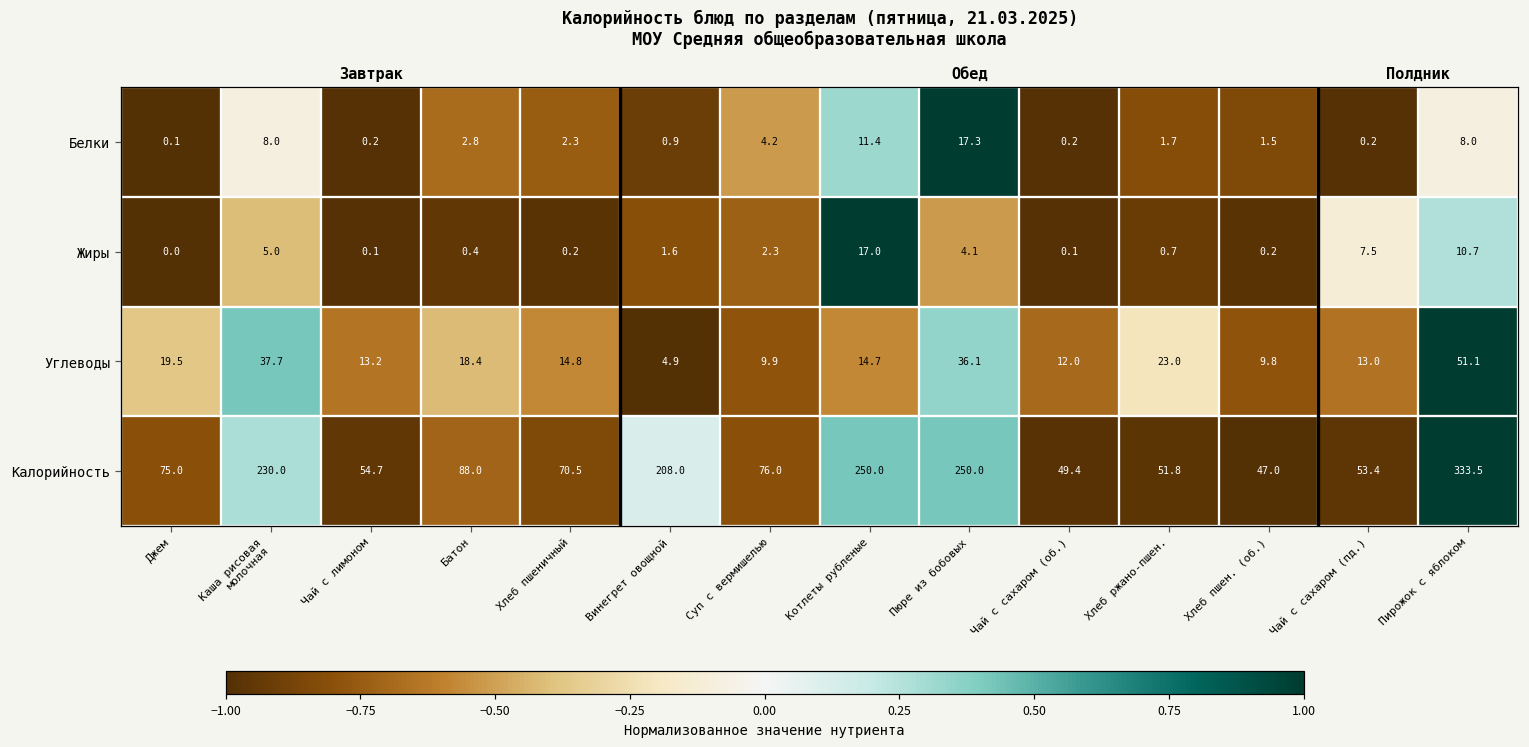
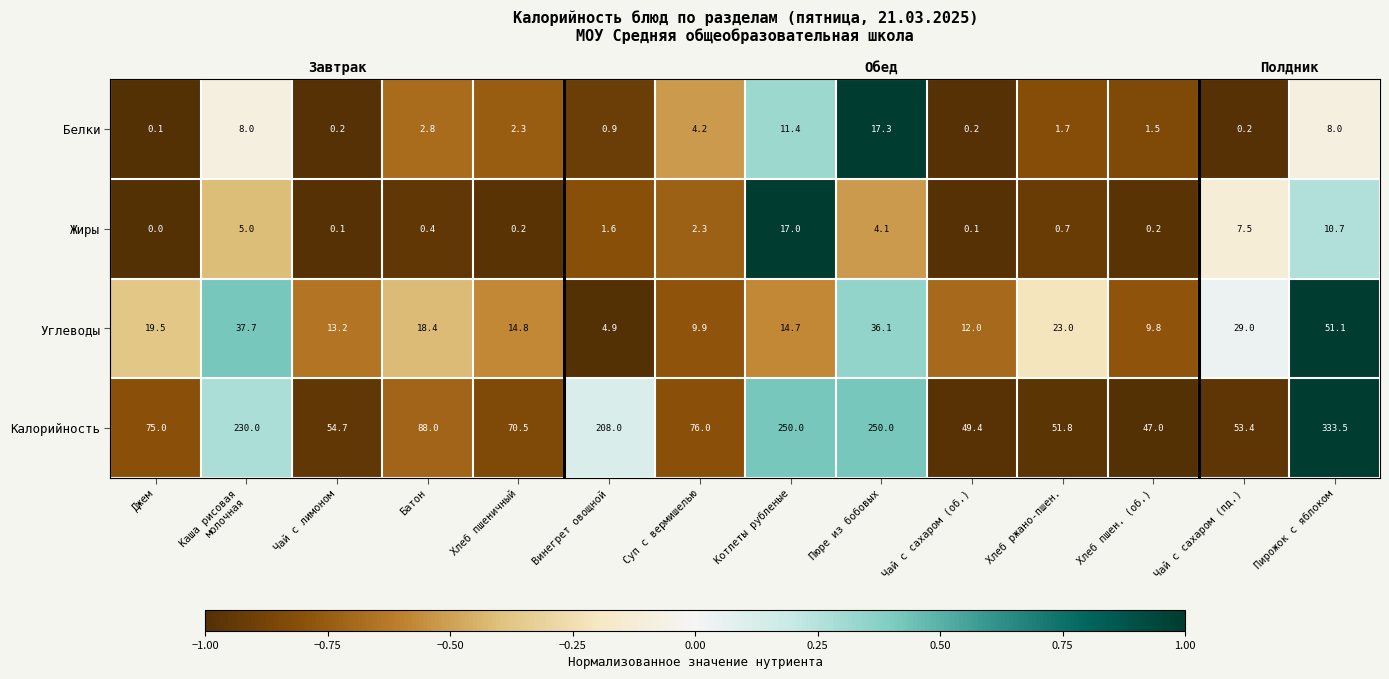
Углеводы, Чай с сахаром (пд.): 13.0 -> 29.0
